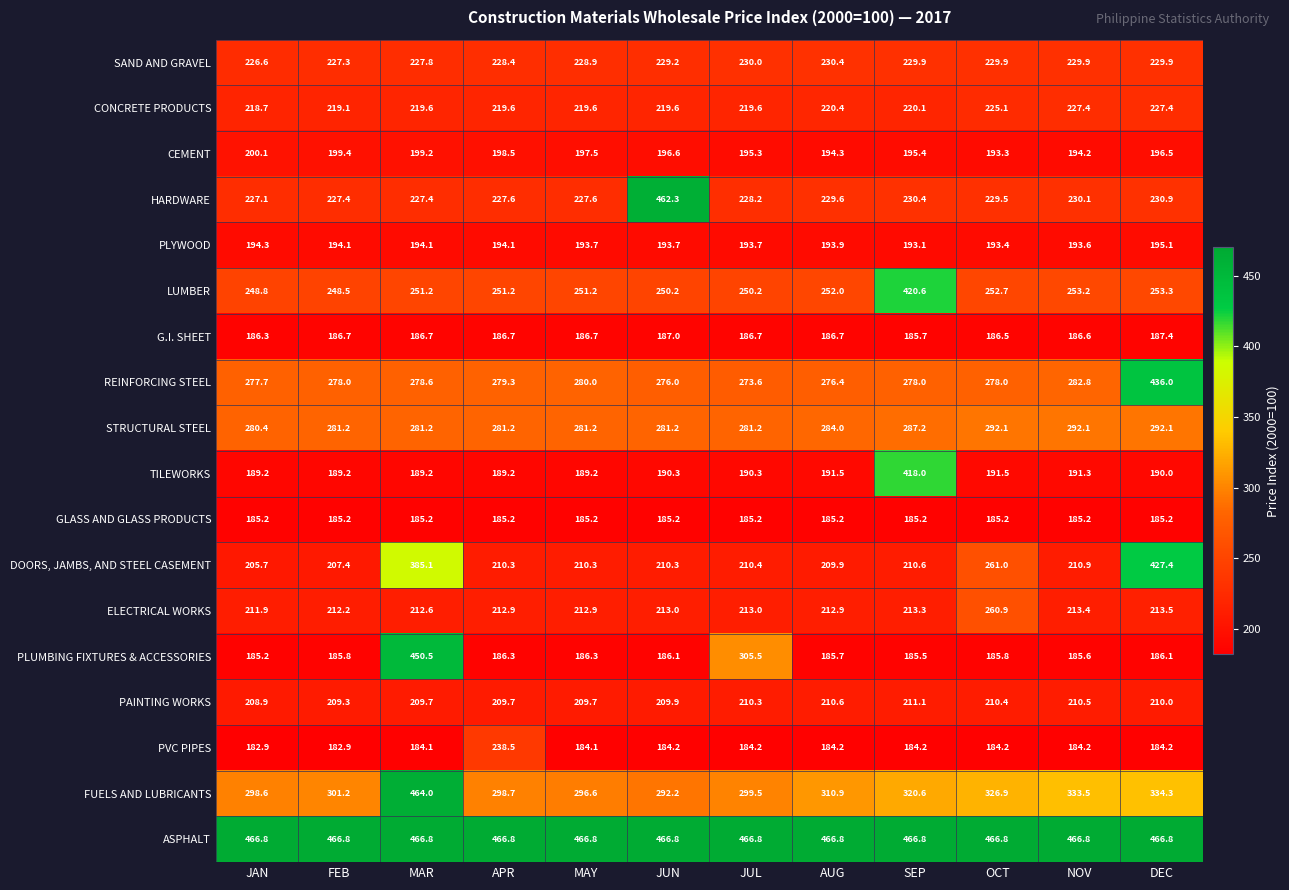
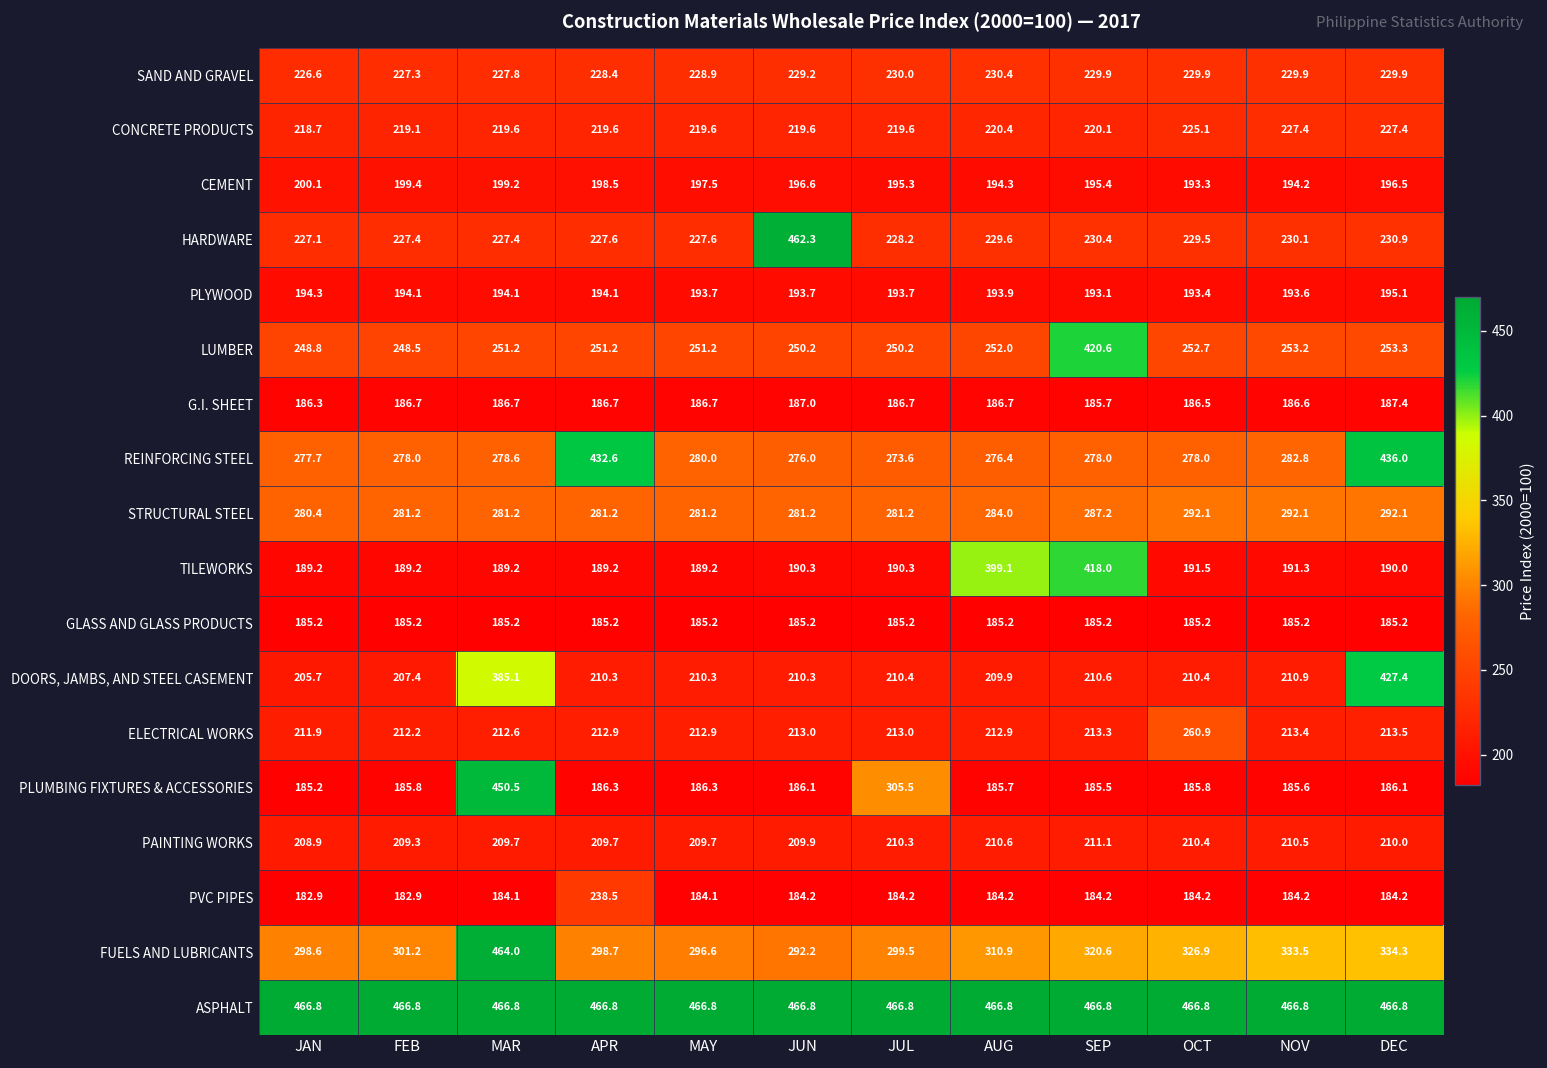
REINFORCING STEEL, APR: 279.3 -> 432.6
TILEWORKS, AUG: 191.5 -> 399.1
DOORS, JAMBS, AND STEEL CASEMENT, OCT: 261.0 -> 210.4
